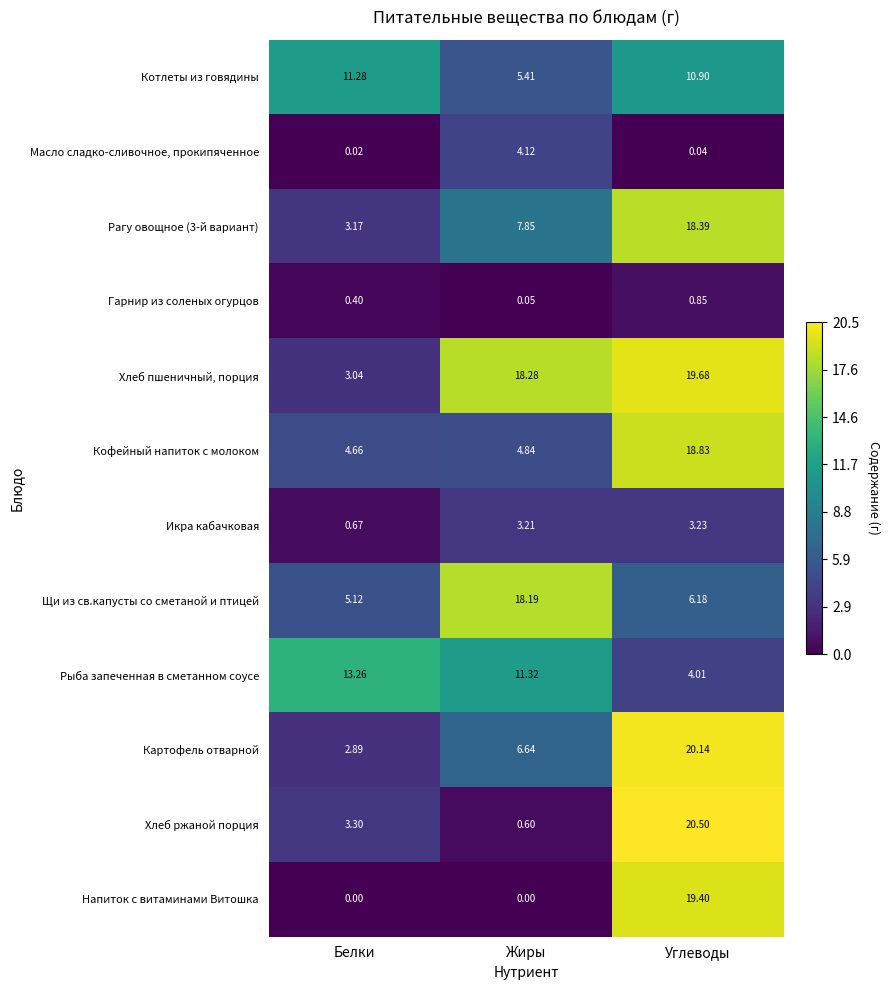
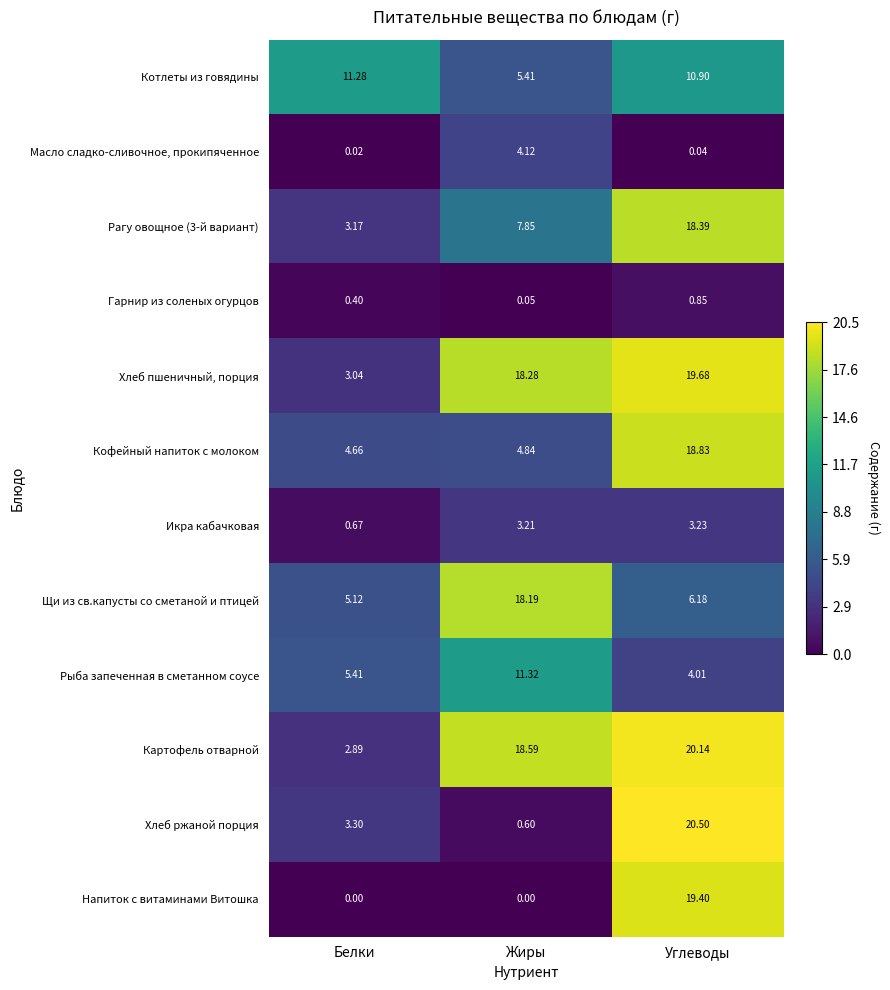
Рыба запеченная в сметанном соусе, Белки: 13.26 -> 5.41
Картофель отварной, Жиры: 6.64 -> 18.59
